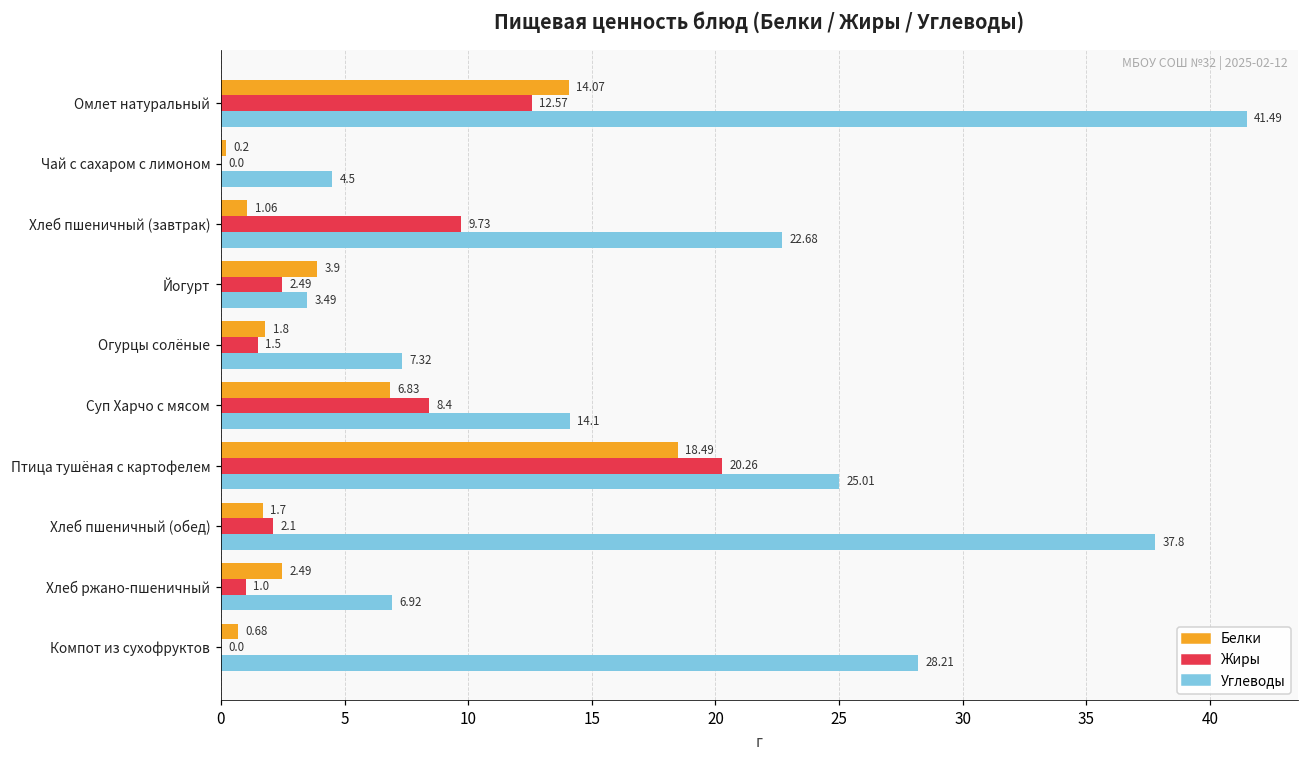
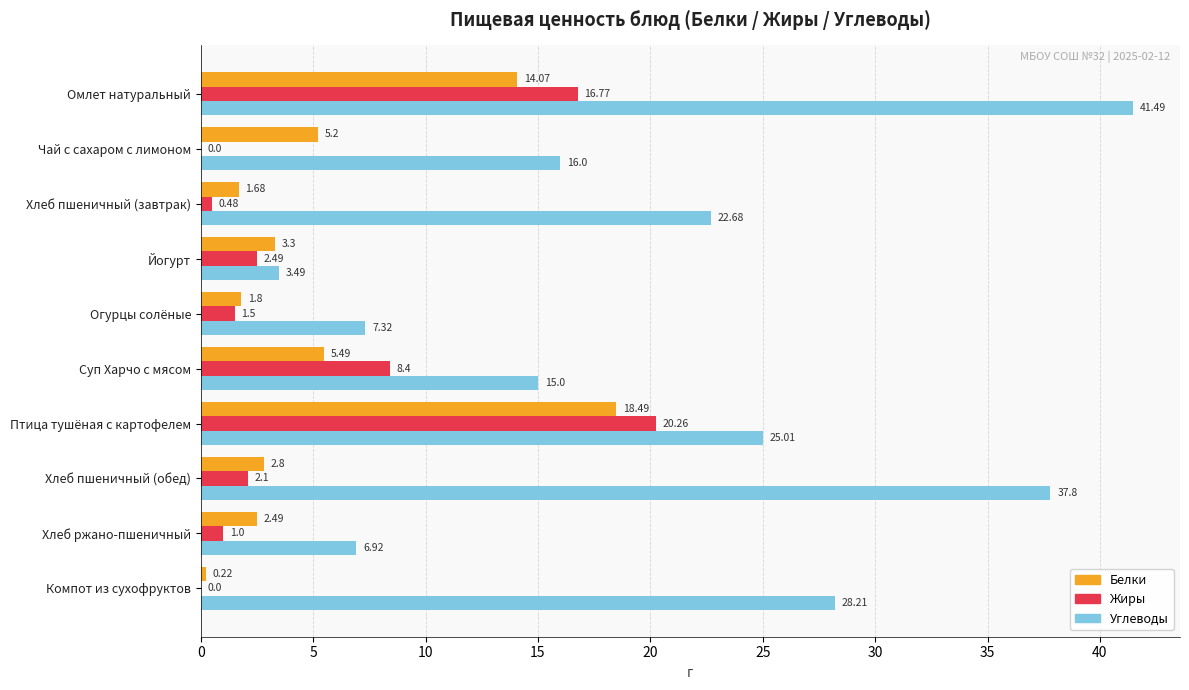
Жиры, Омлет натуральный: 12.57 -> 16.77
Белки, Чай с сахаром с лимоном: 0.2 -> 5.2
Углеводы, Чай с сахаром с лимоном: 4.5 -> 16.0
Белки, Хлеб пшеничный (завтрак): 1.06 -> 1.68
Жиры, Хлеб пшеничный (завтрак): 9.73 -> 0.48
Белки, Йогурт: 3.9 -> 3.3
Белки, Суп Харчо с мясом: 6.83 -> 5.49
Углеводы, Суп Харчо с мясом: 14.1 -> 15.0
Белки, Хлеб пшеничный (обед): 1.7 -> 2.8
Белки, Компот из сухофруктов: 0.68 -> 0.22
